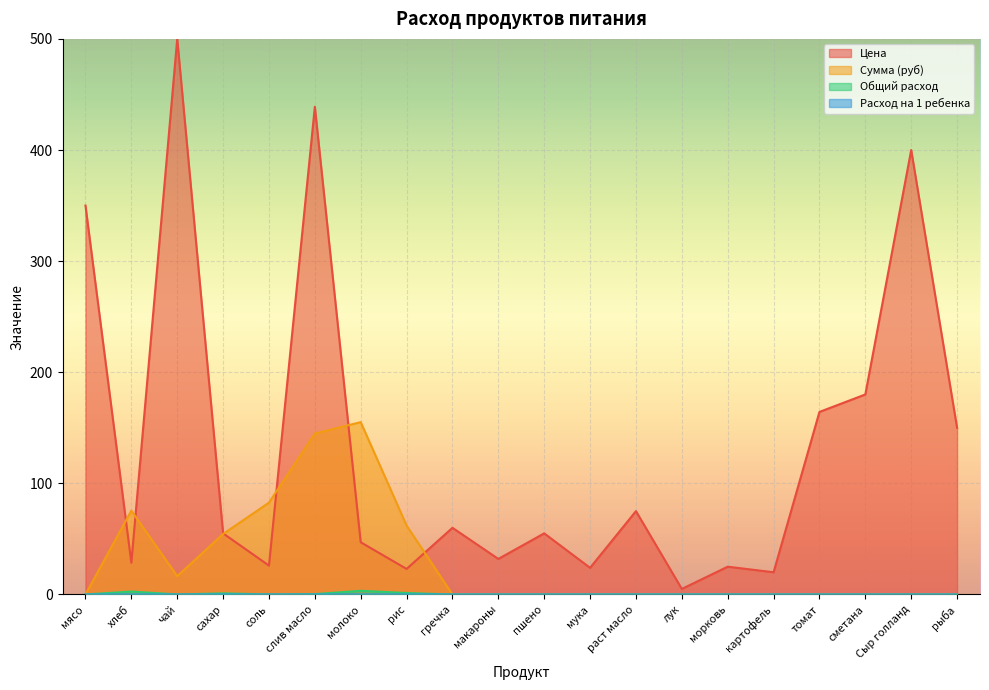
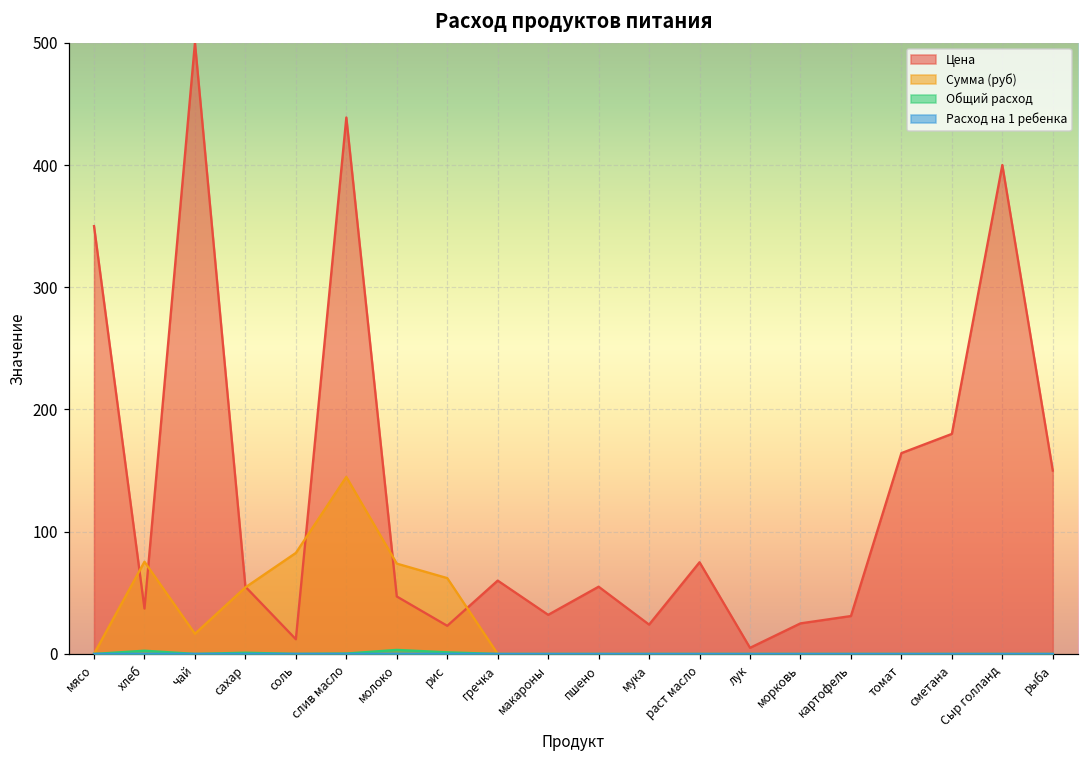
Цена, хлеб: 29 -> 37
Цена, соль: 26 -> 12
Сумма (руб), молоко: 155 -> 74
Цена, картофель: 20 -> 31
